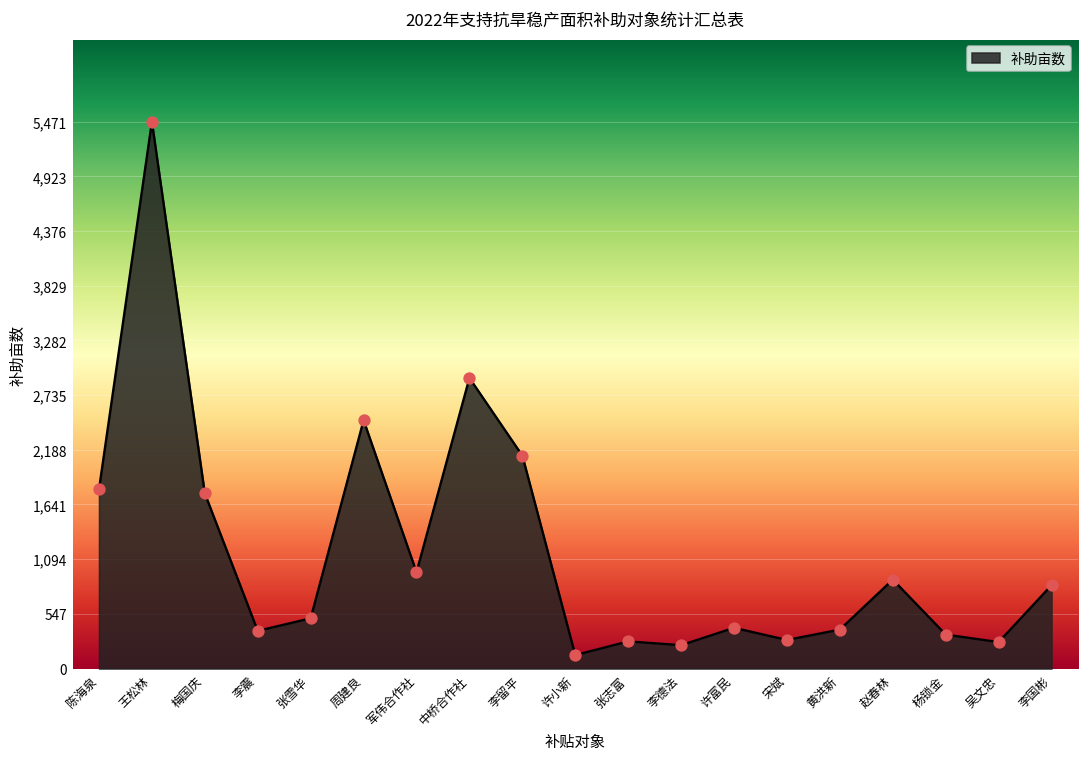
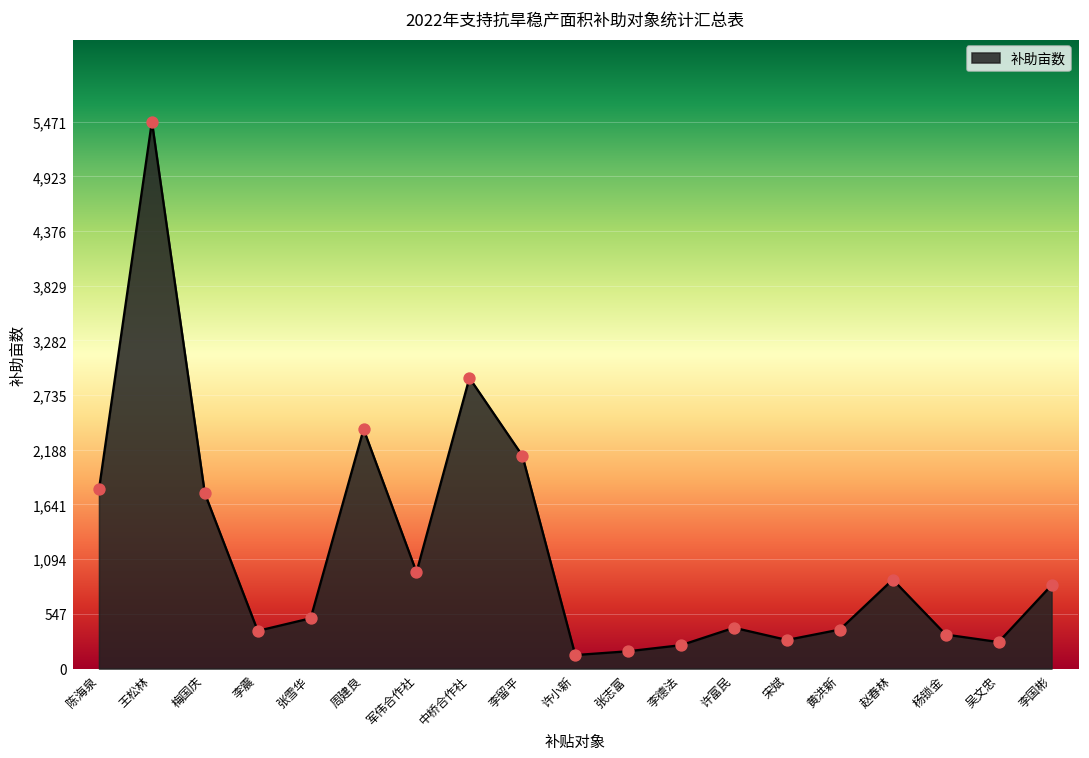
周建良: 2,500 -> 2,400
张志富: 300 -> 200
